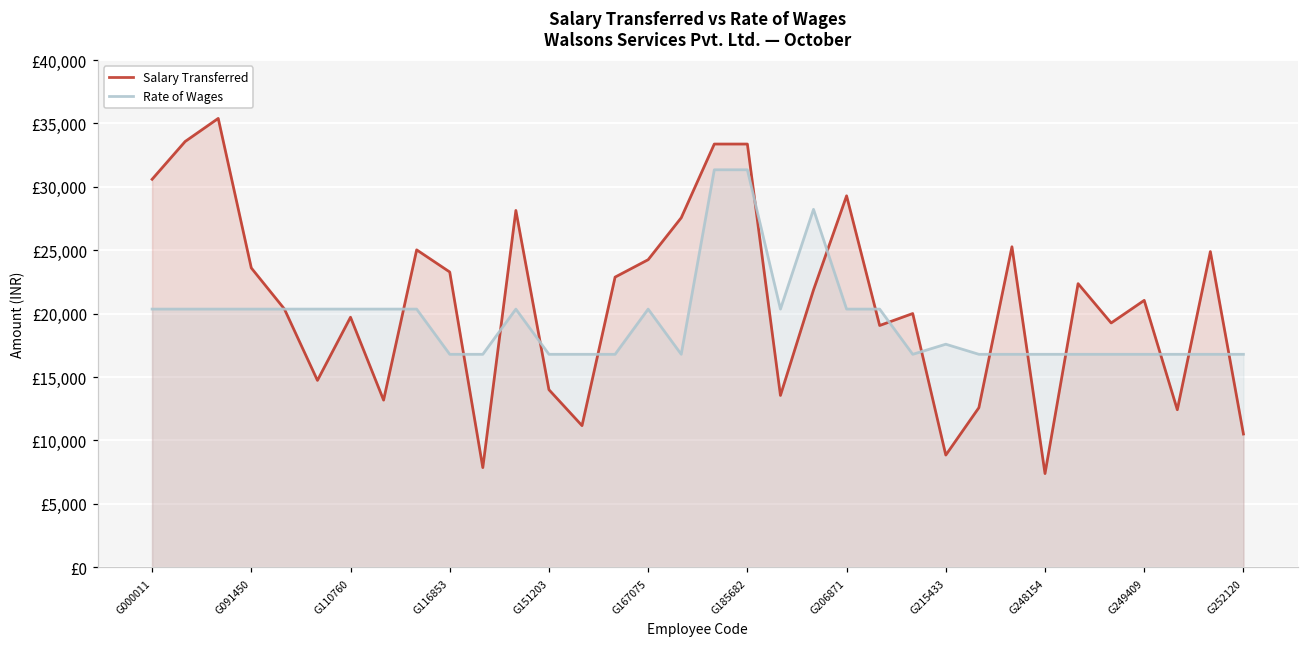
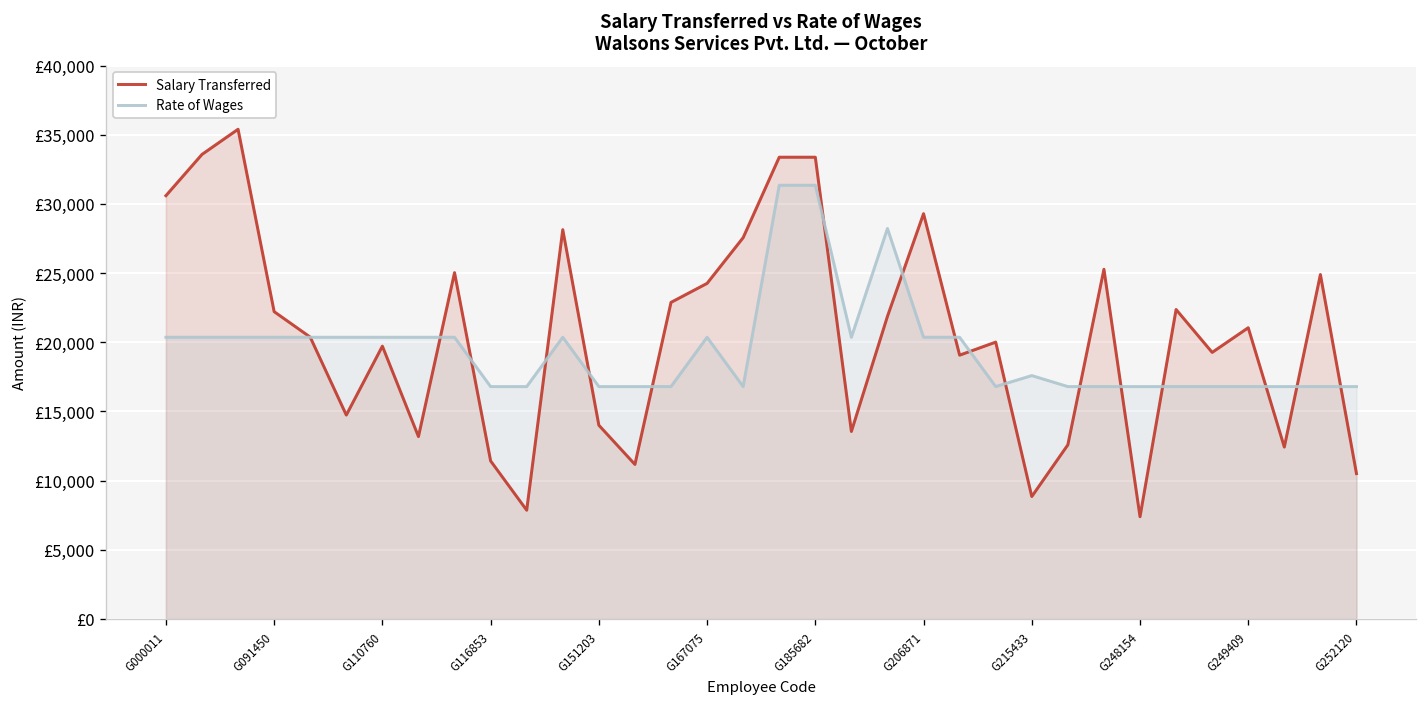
Salary Transferred, G091450: £23,600 -> £22,200
Salary Transferred, G116853: £23,300 -> £11,400
